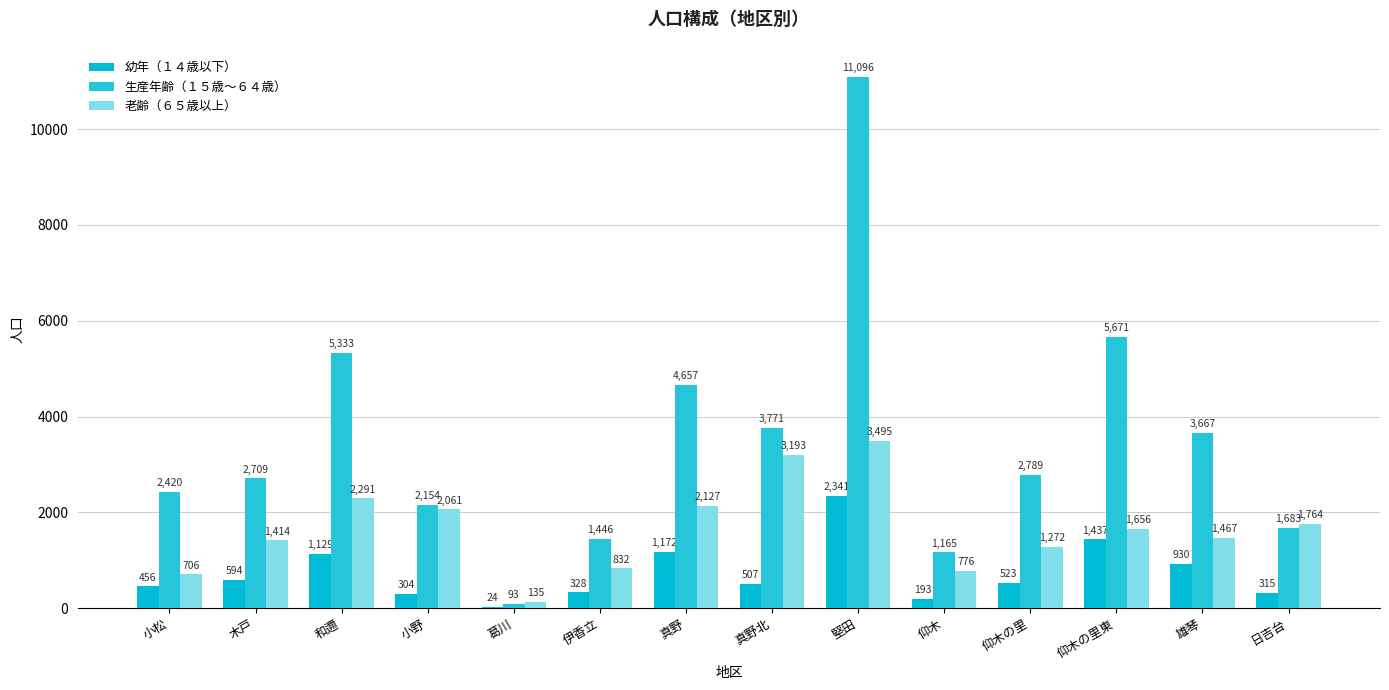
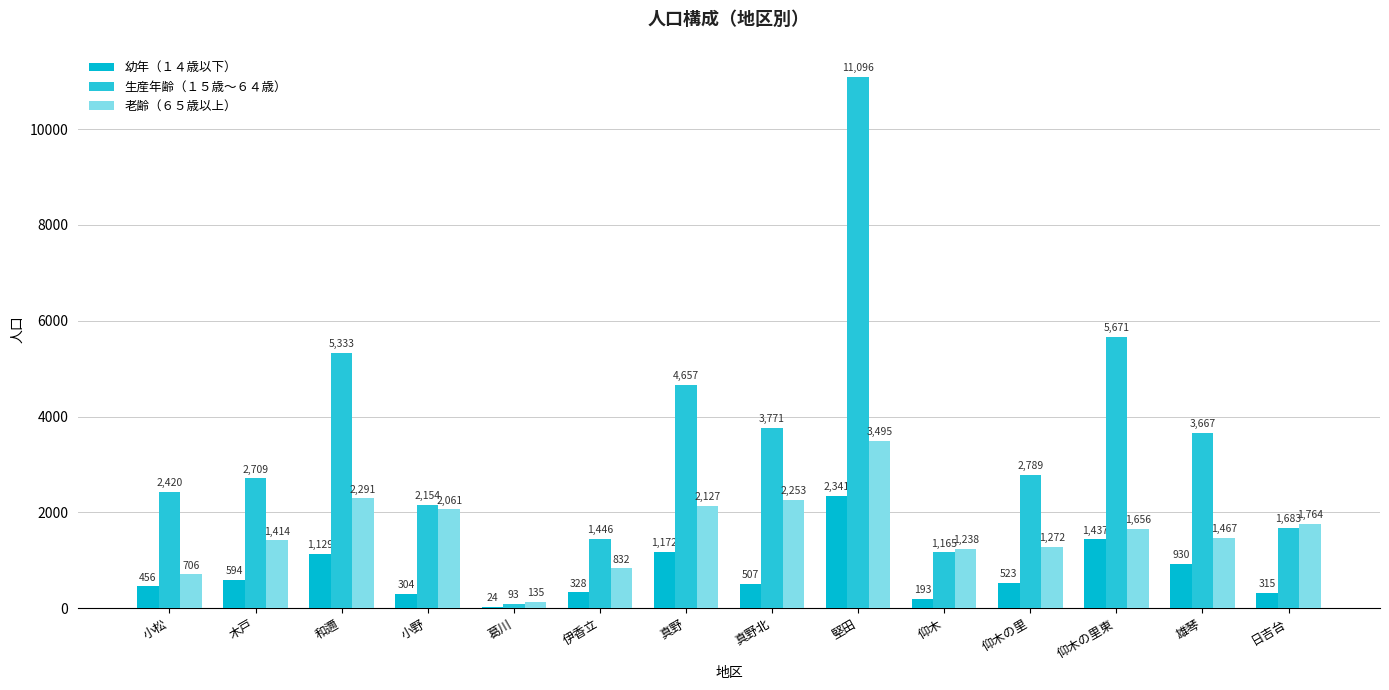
老齢（６５歳以上）, 真野北: 3,193 -> 2,253
老齢（６５歳以上）, 仰木: 776 -> 1,238
